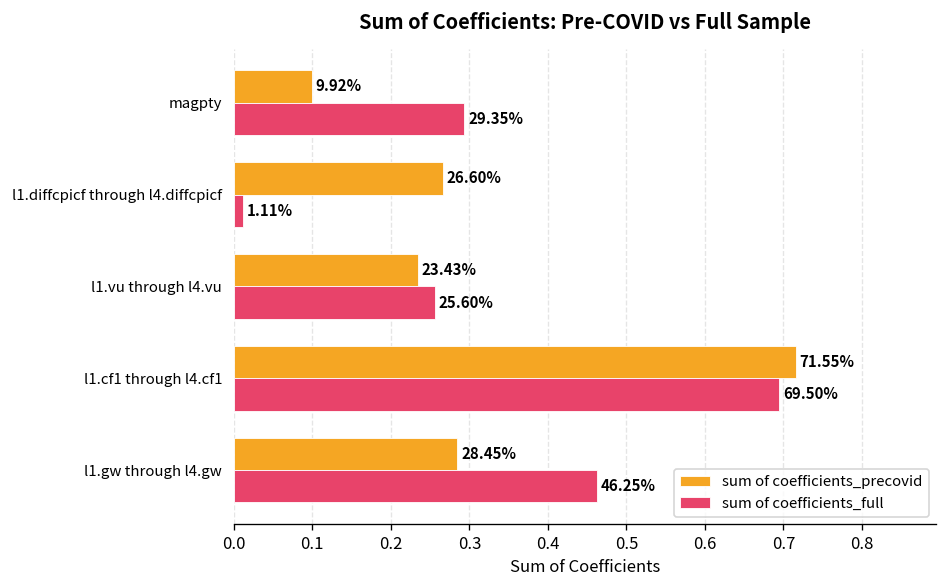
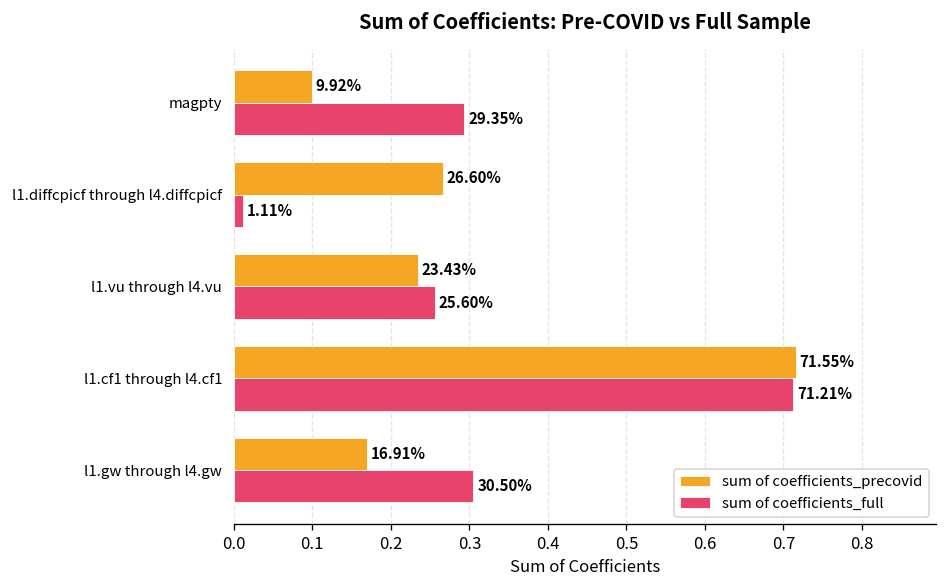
sum of coefficients_full, l1.cf1 through l4.cf1: 69.50% -> 71.21%
sum of coefficients_precovid, l1.gw through l4.gw: 28.45% -> 16.91%
sum of coefficients_full, l1.gw through l4.gw: 46.25% -> 30.50%
